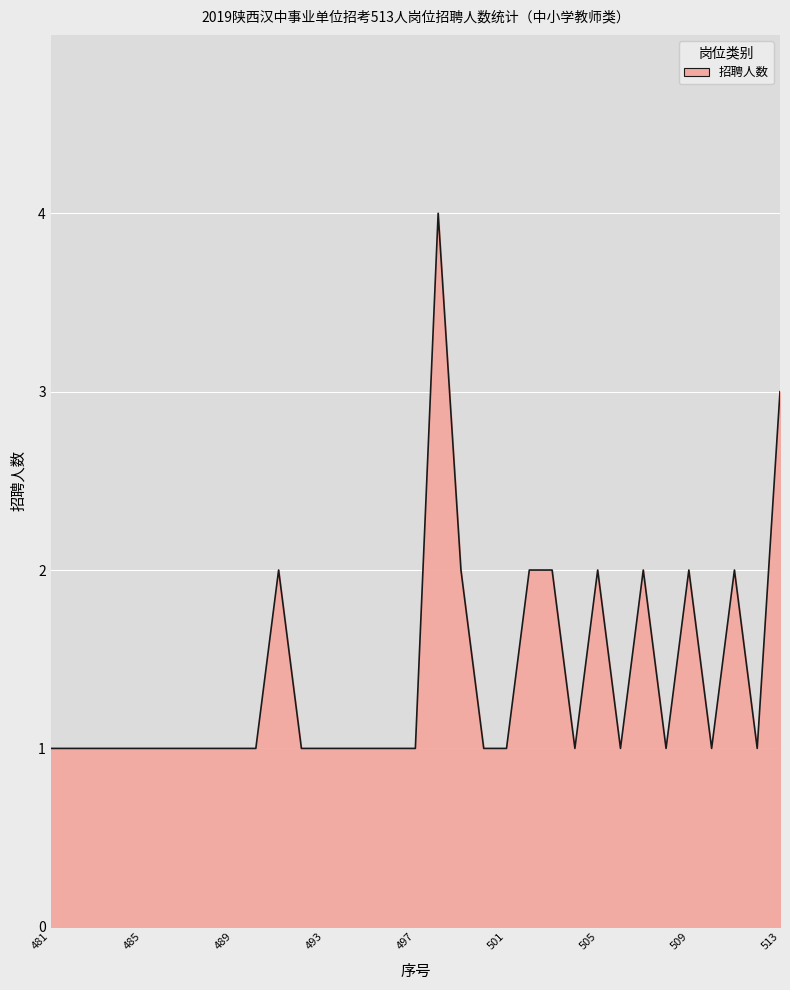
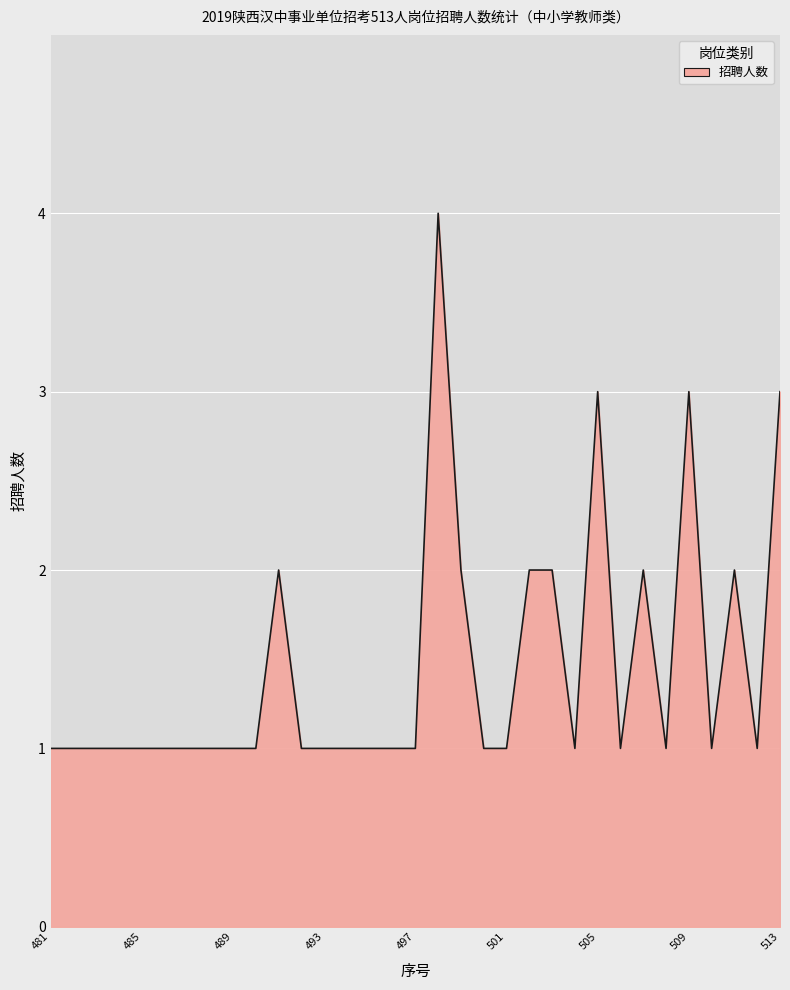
505: 2 -> 3
509: 2 -> 3
